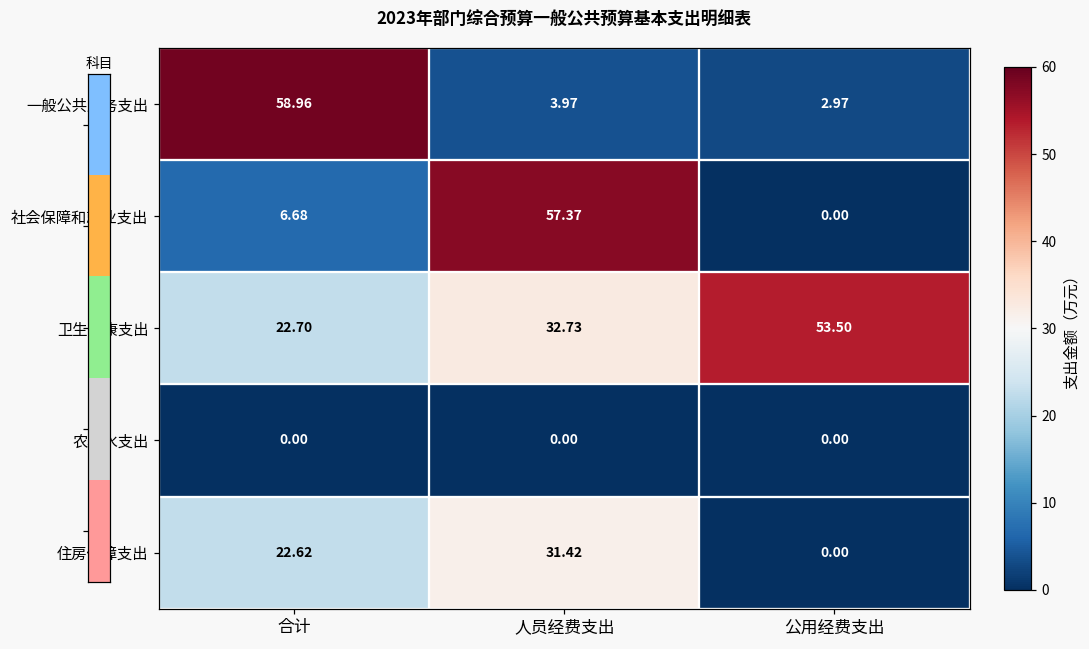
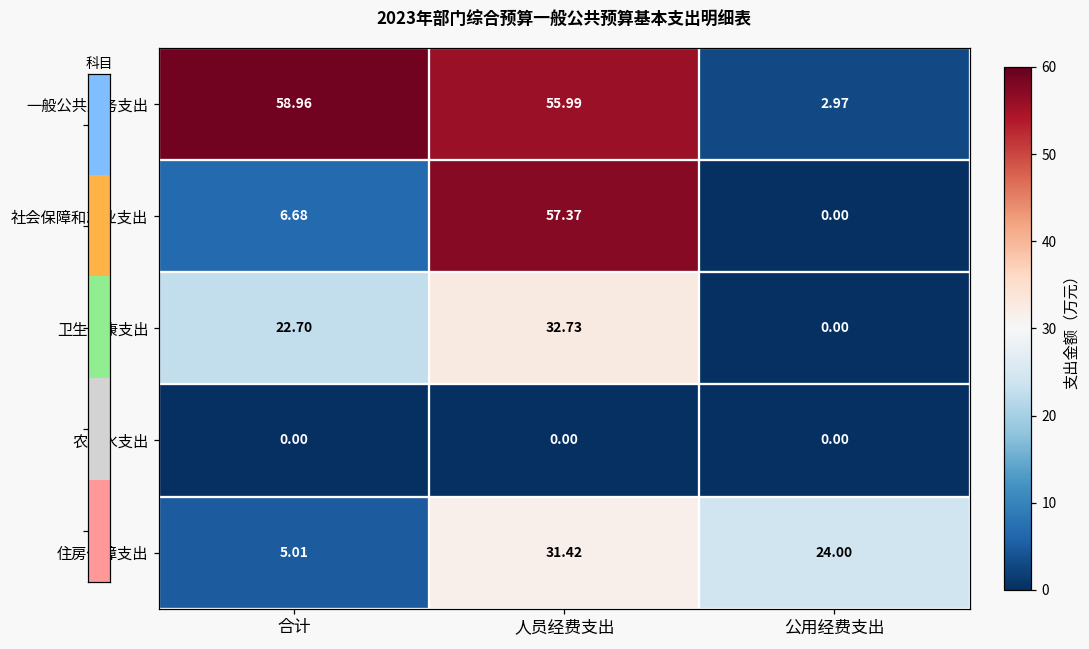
2023年部门综合预算一般公共预算基本支出明细表, 一般公共服务支出, 人员经费支出: 3.97 -> 55.99
2023年部门综合预算一般公共预算基本支出明细表, 卫生健康支出, 公用经费支出: 53.50 -> 0.00
2023年部门综合预算一般公共预算基本支出明细表, 住房保障支出, 合计: 22.62 -> 5.01
2023年部门综合预算一般公共预算基本支出明细表, 住房保障支出, 公用经费支出: 0.00 -> 24.00
